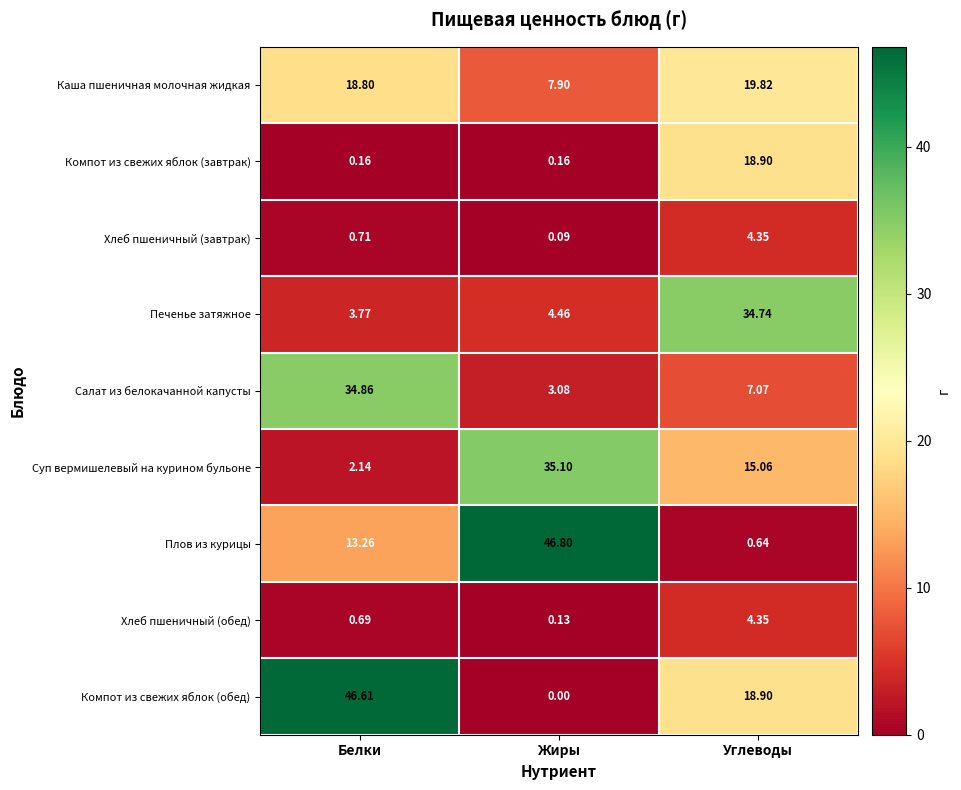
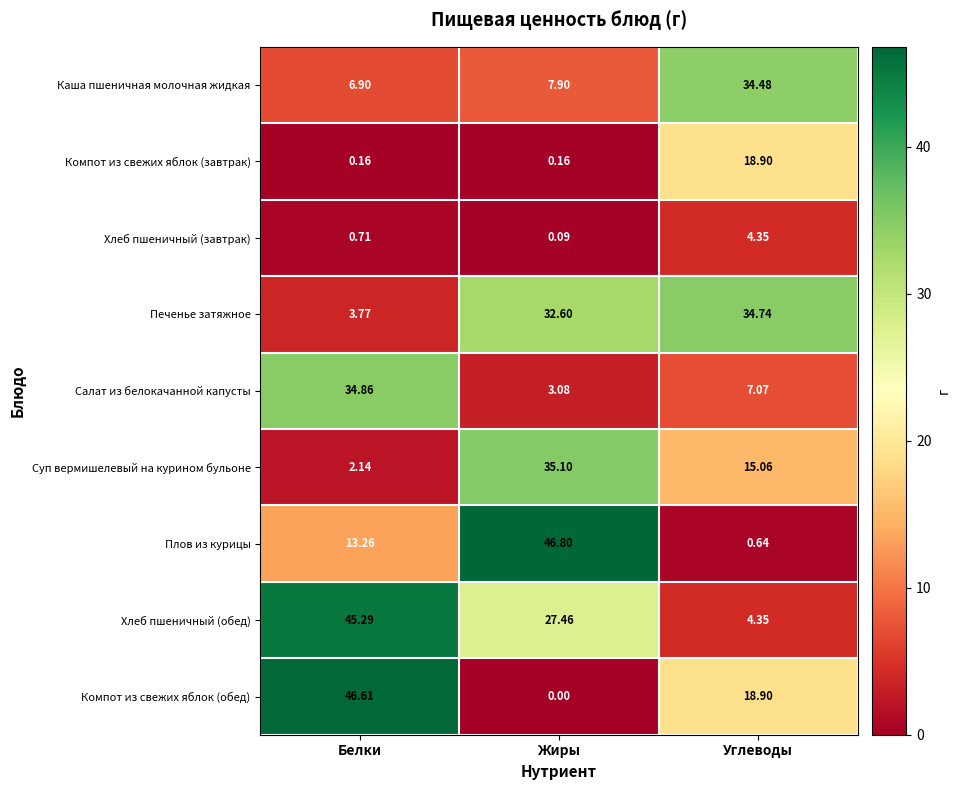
Каша пшеничная молочная жидкая, Белки: 18.80 -> 6.90
Каша пшеничная молочная жидкая, Углеводы: 19.82 -> 34.48
Печенье затяжное, Жиры: 4.46 -> 32.60
Хлеб пшеничный (обед), Белки: 0.69 -> 45.29
Хлеб пшеничный (обед), Жиры: 0.13 -> 27.46
